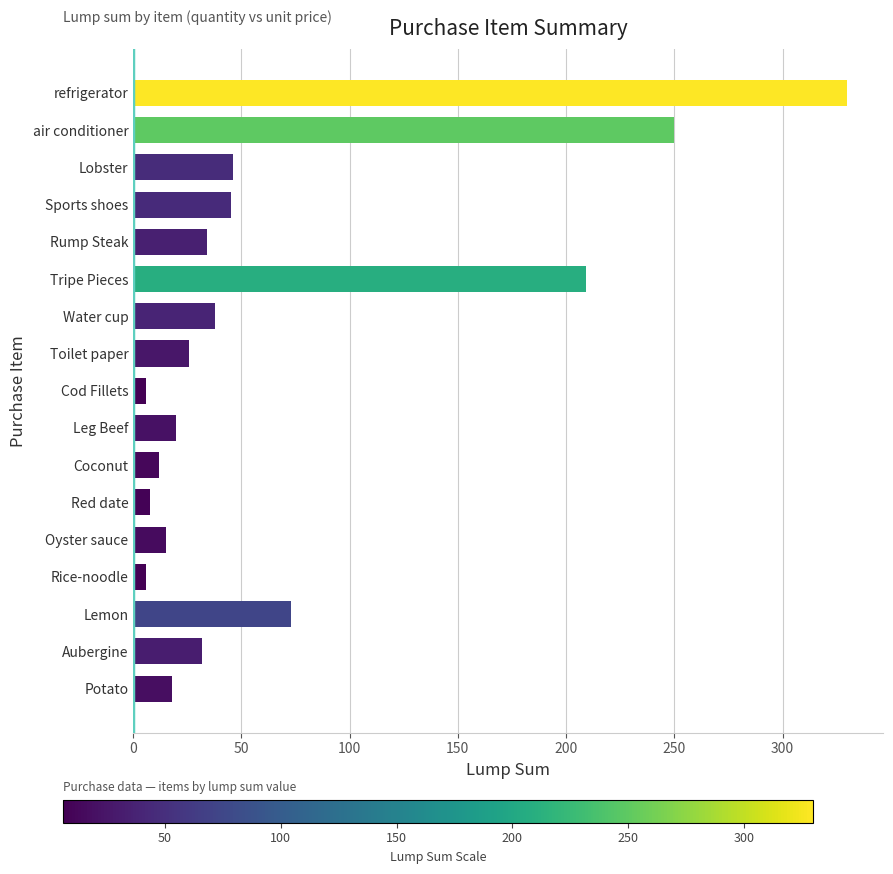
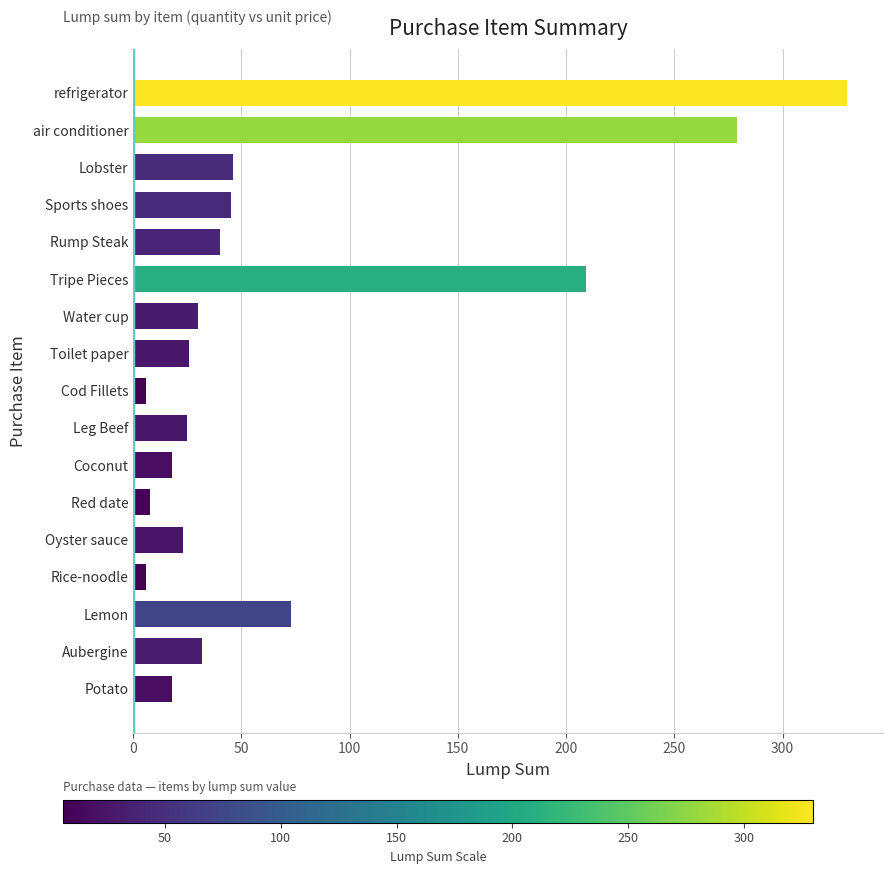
air conditioner: 250 -> 279
Rump Steak: 34 -> 40
Water cup: 38 -> 30
Leg Beef: 20 -> 25
Coconut: 12 -> 18
Oyster sauce: 15 -> 23
